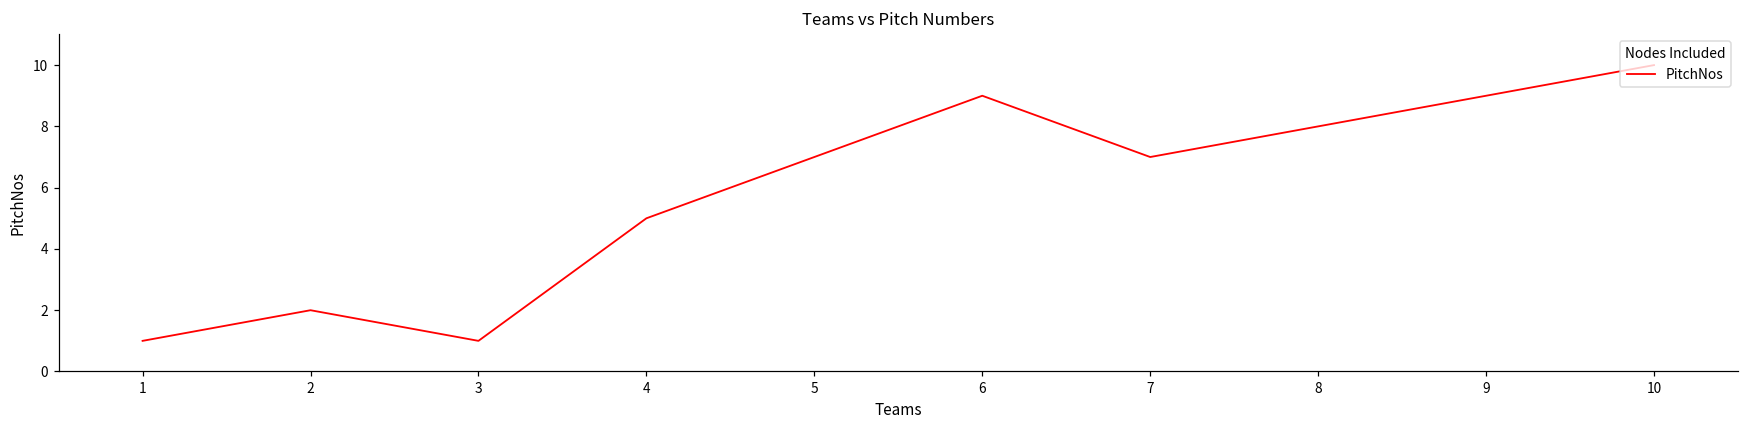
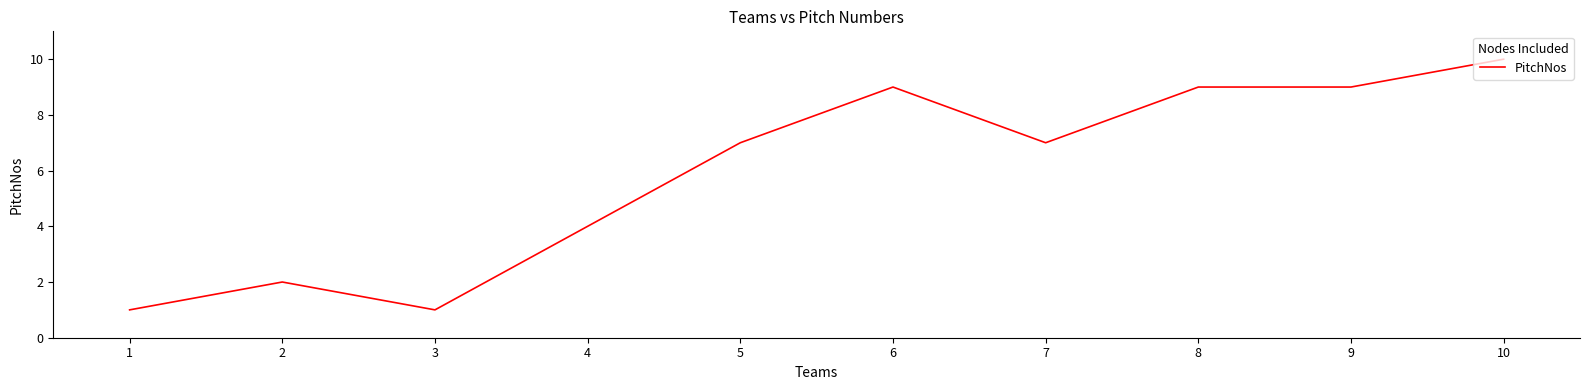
4: 5 -> 4
8: 8 -> 9
